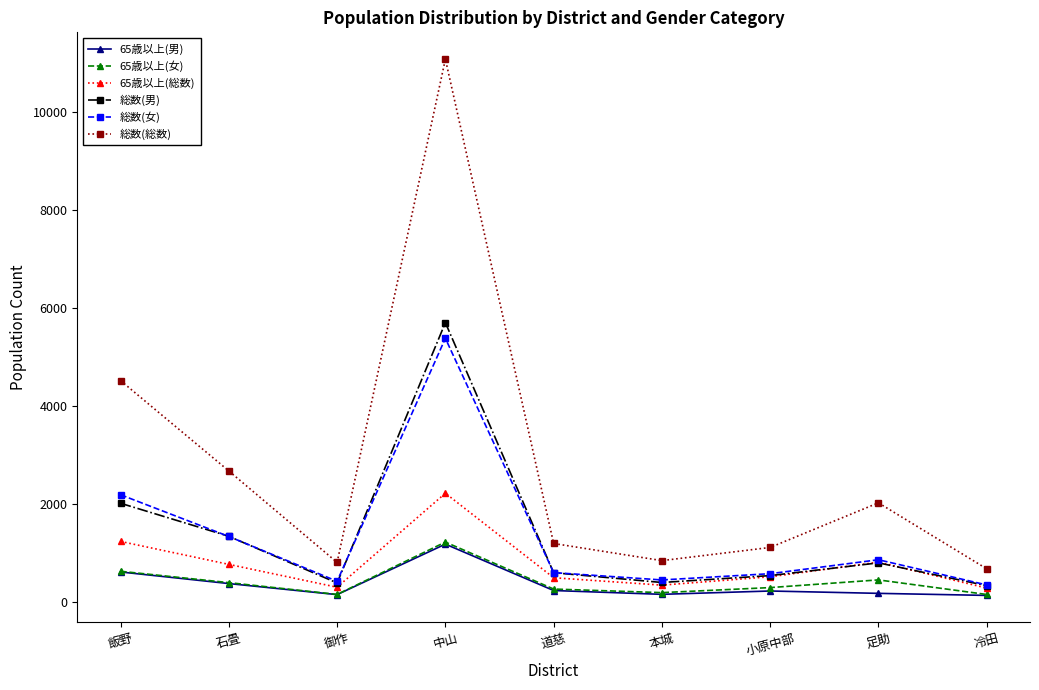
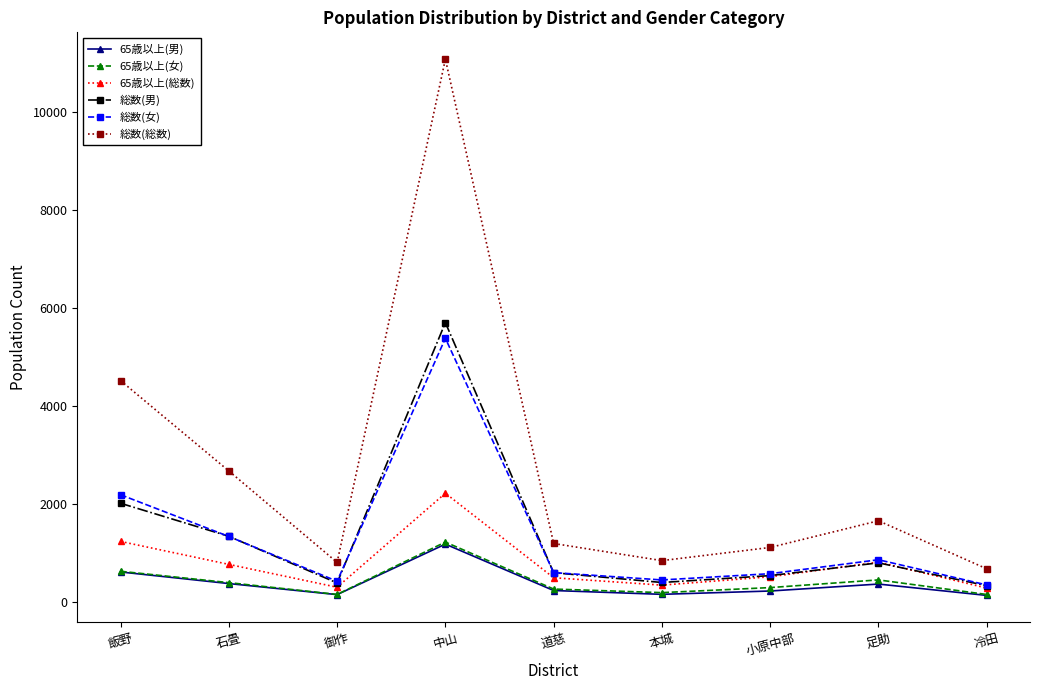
65歳以上(男), 足助: 200 -> 400
総数(総数), 足助: 2000 -> 1700
